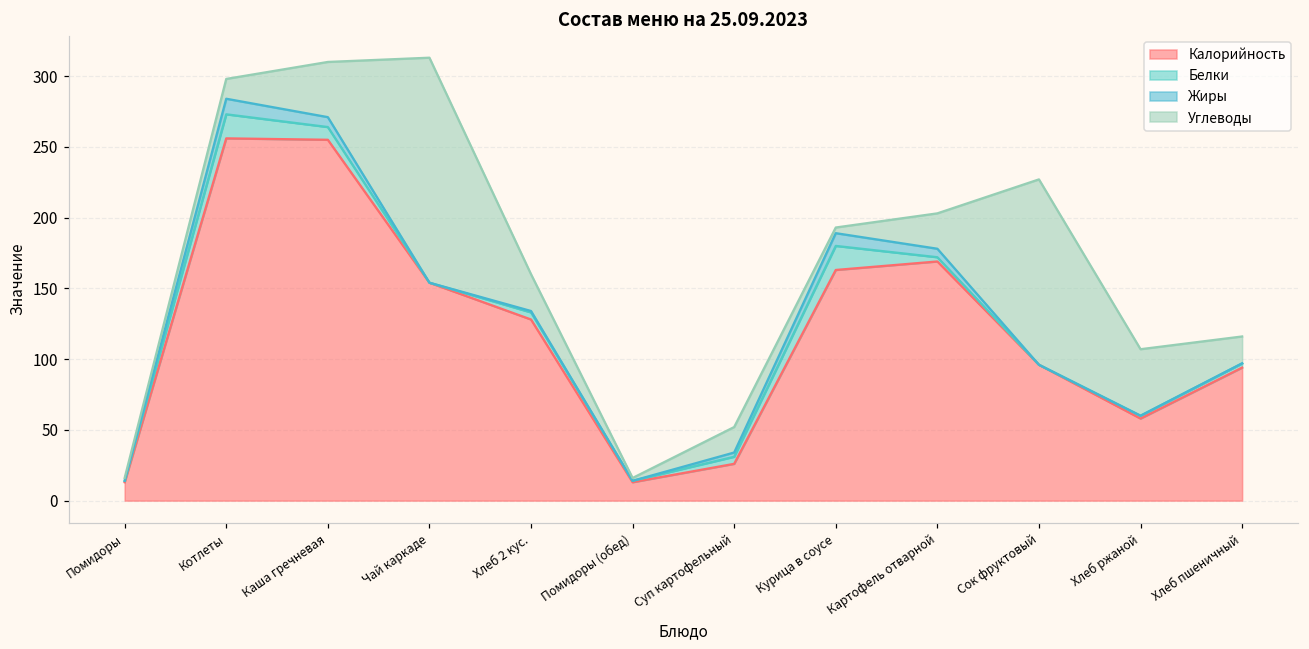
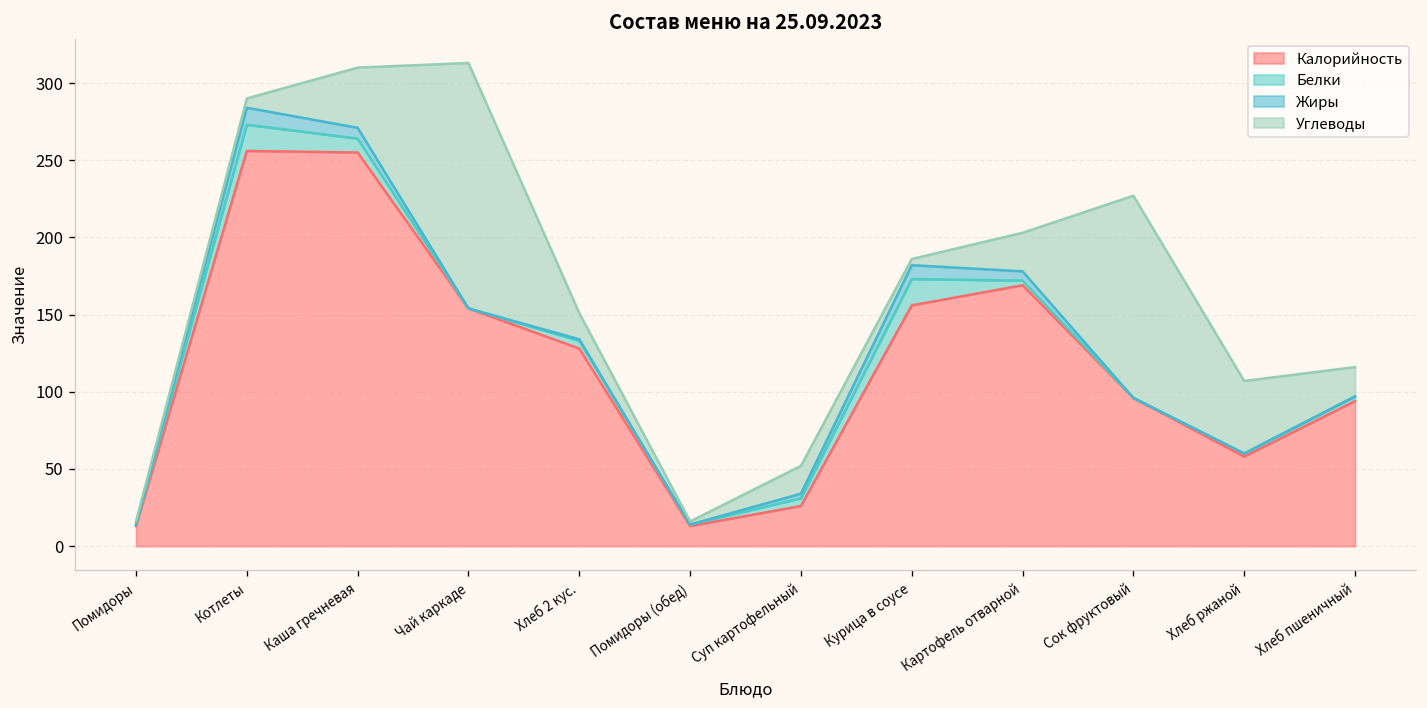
Углеводы, Котлеты: 14 -> 6
Углеводы, Хлеб 2 кус.: 26 -> 17
Калорийность, Курица в соусе: 163 -> 156
